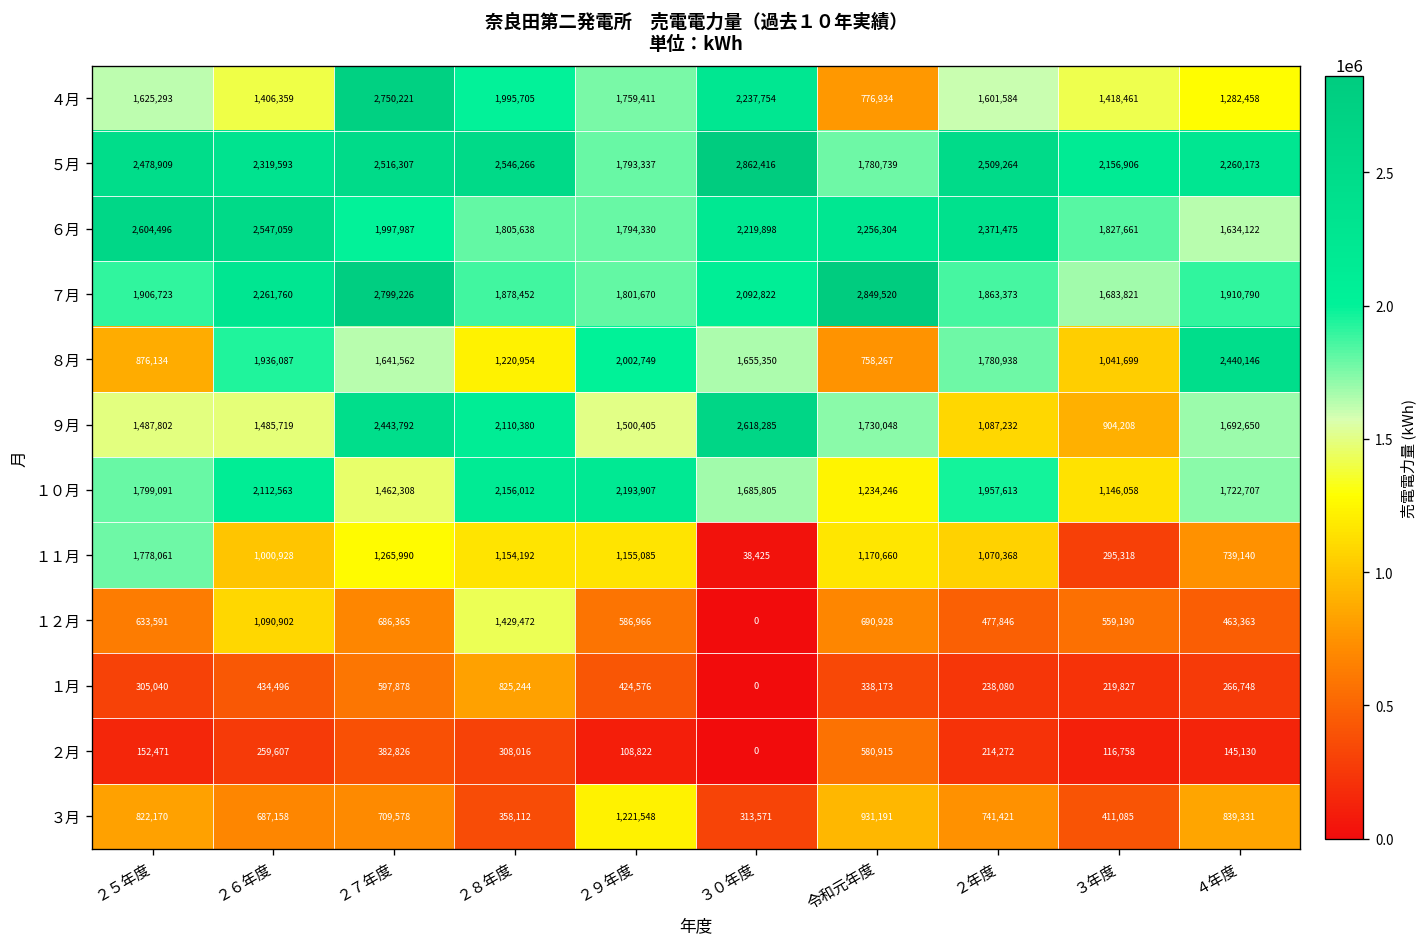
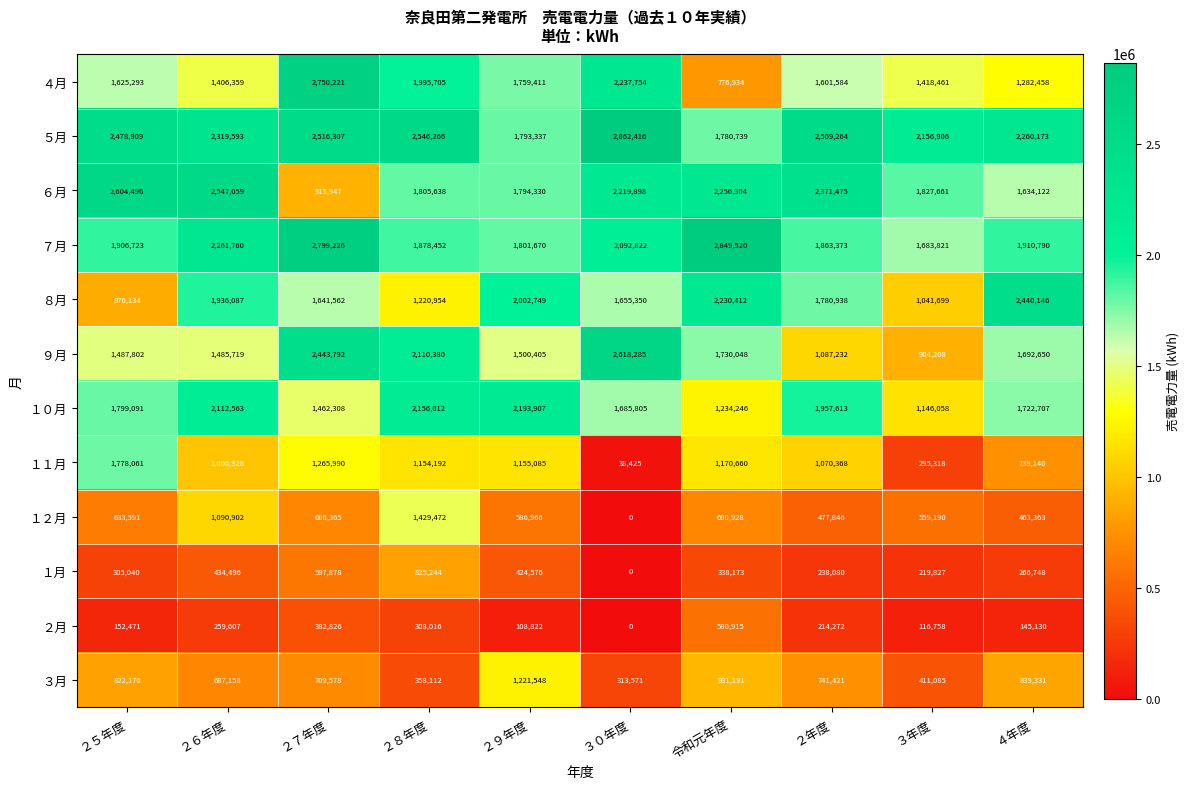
６月, ２７年度: 1,997,987 -> 915,947
８月, 令和元年度: 758,267 -> 2,230,412
